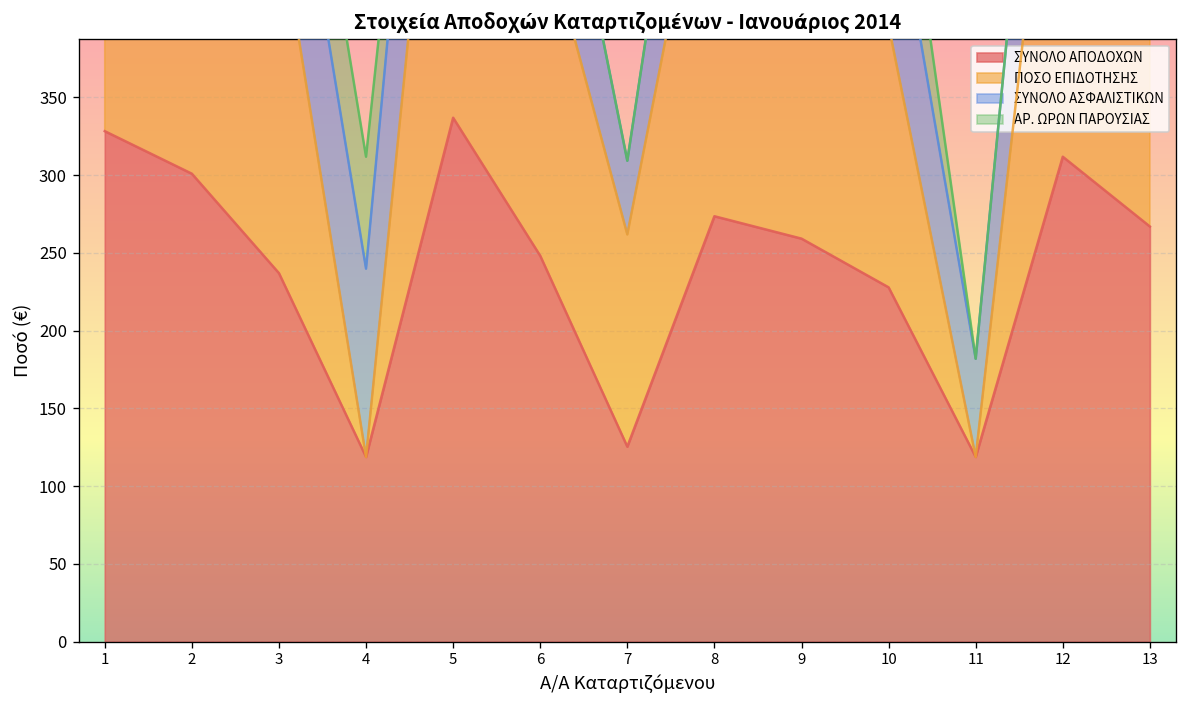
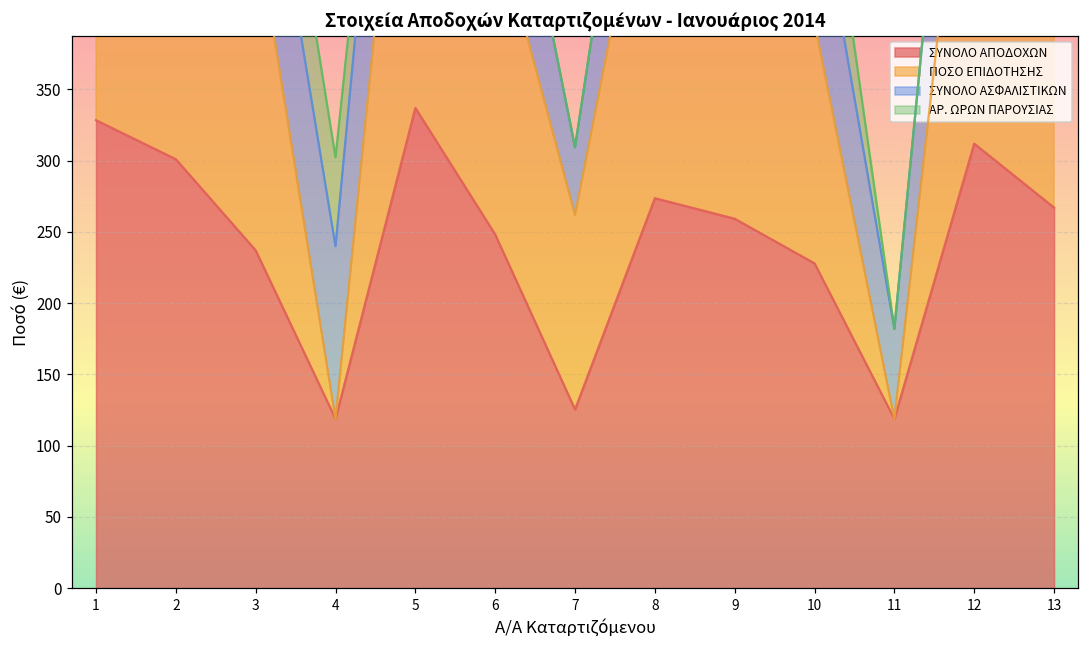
ΑΡ. ΩΡΩΝ ΠΑΡΟΥΣΙΑΣ, 4: 72 -> 62
